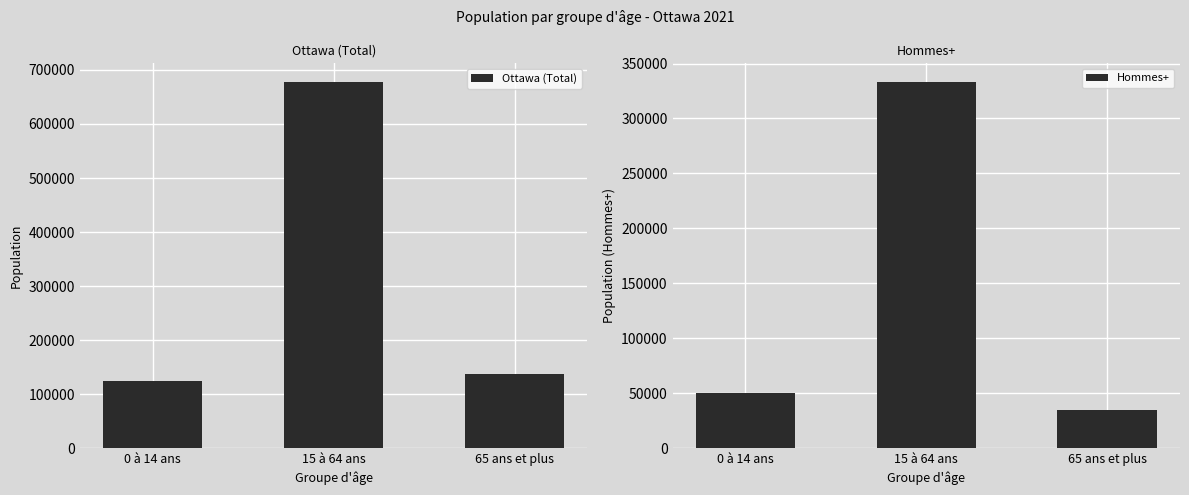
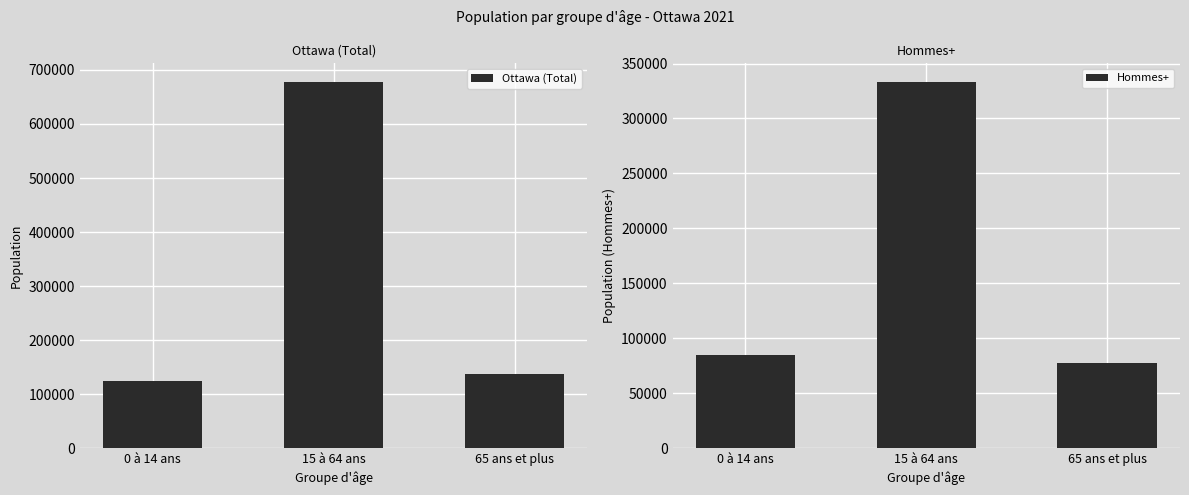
Hommes+, 0 à 14 ans: 50000 -> 85000
Hommes+, 65 ans et plus: 35000 -> 78000
